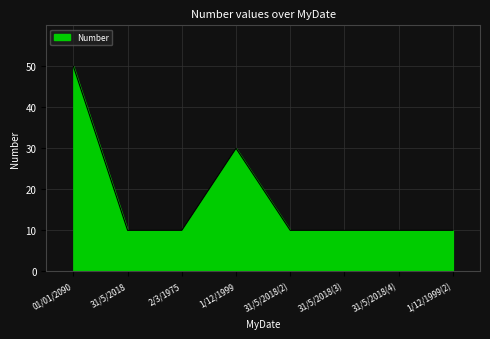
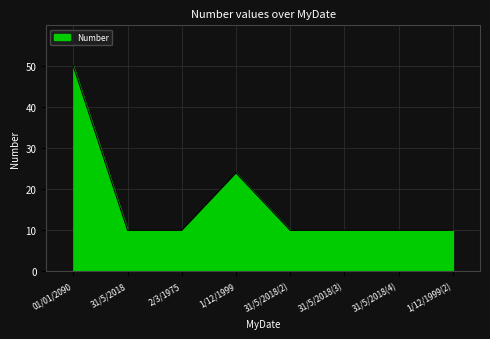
1/12/1999: 30 -> 24
